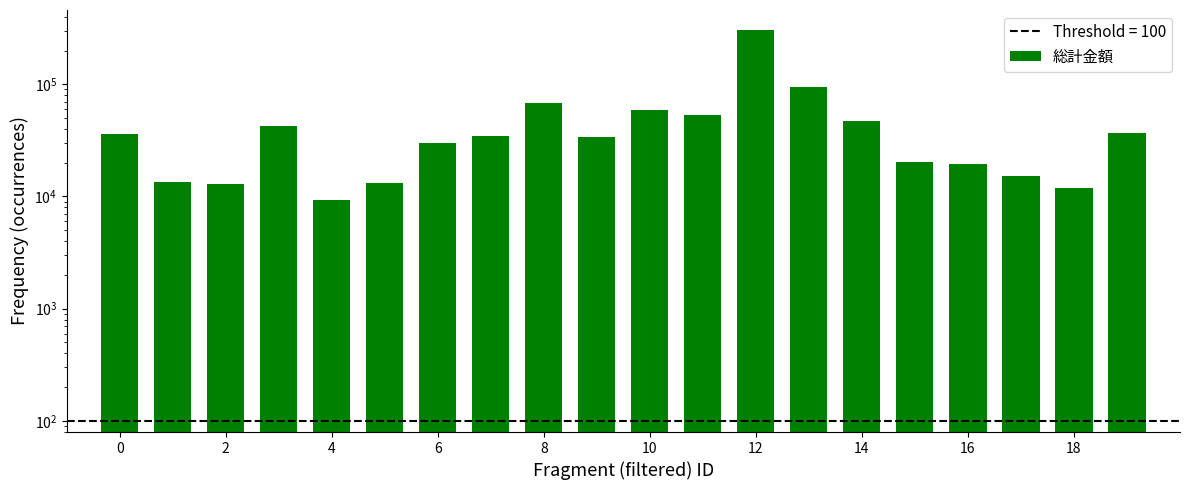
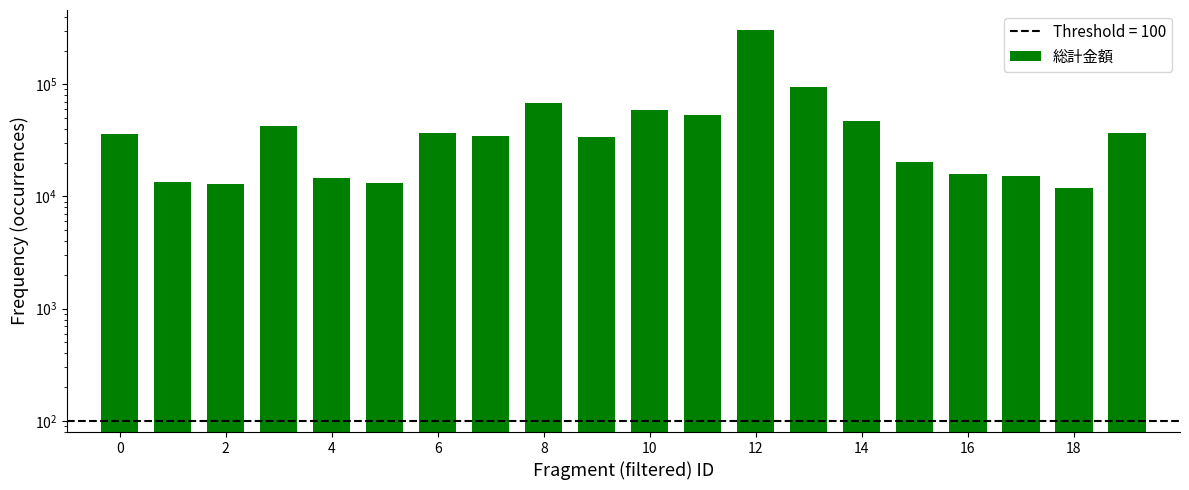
4: 9000 -> 15000
6: 30000 -> 37000
16: 19000 -> 16000
